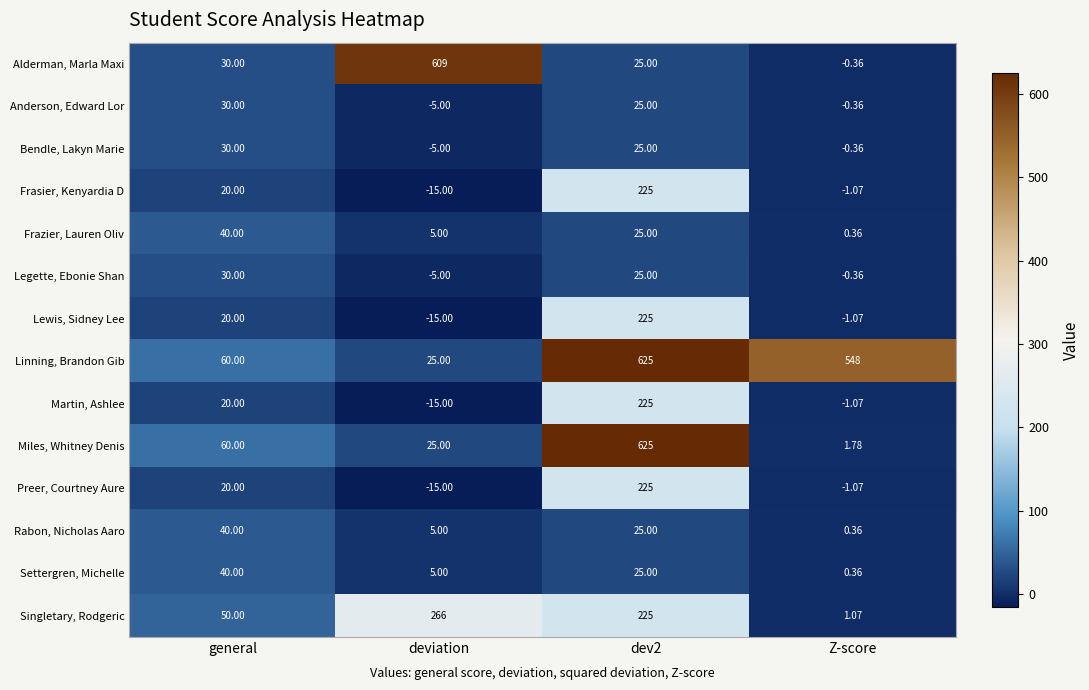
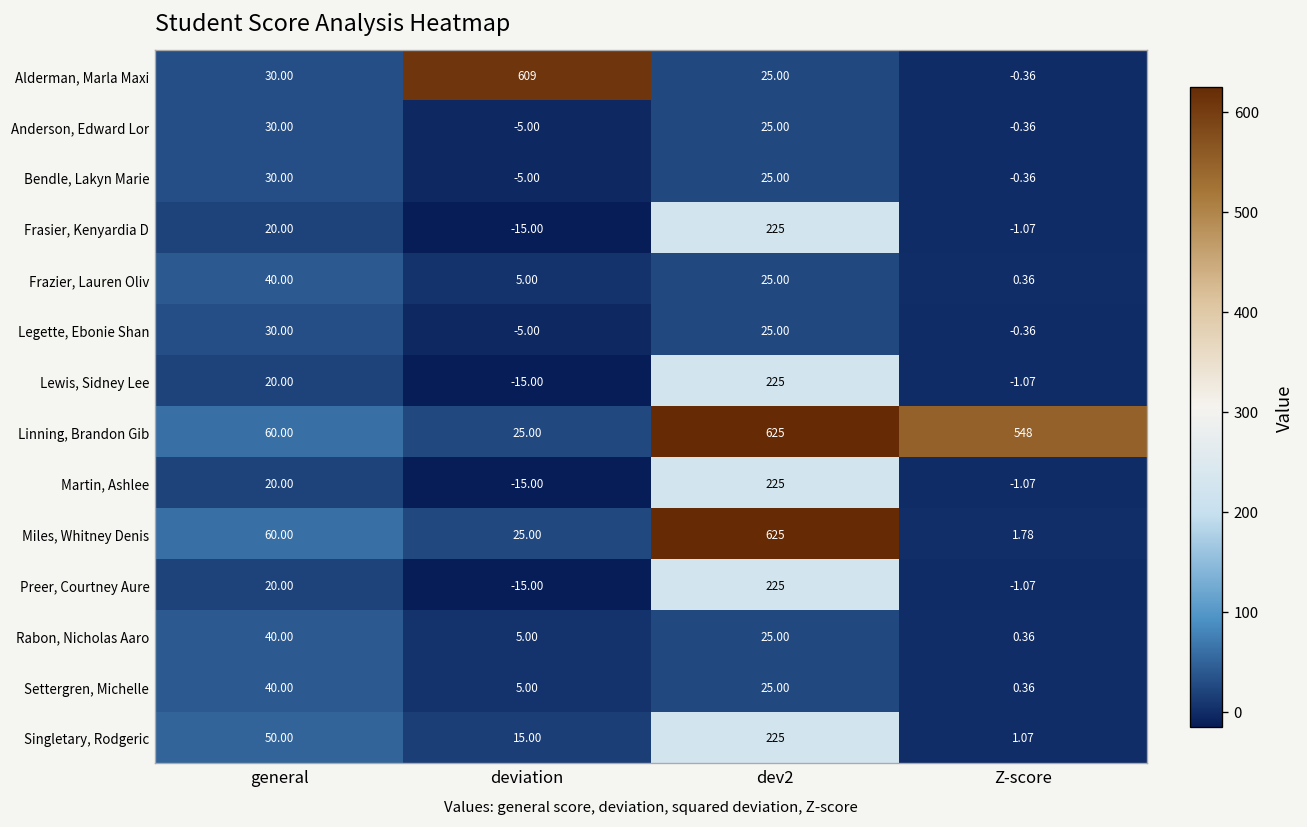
Singletary, Rodgeric, deviation: 266 -> 15.00
